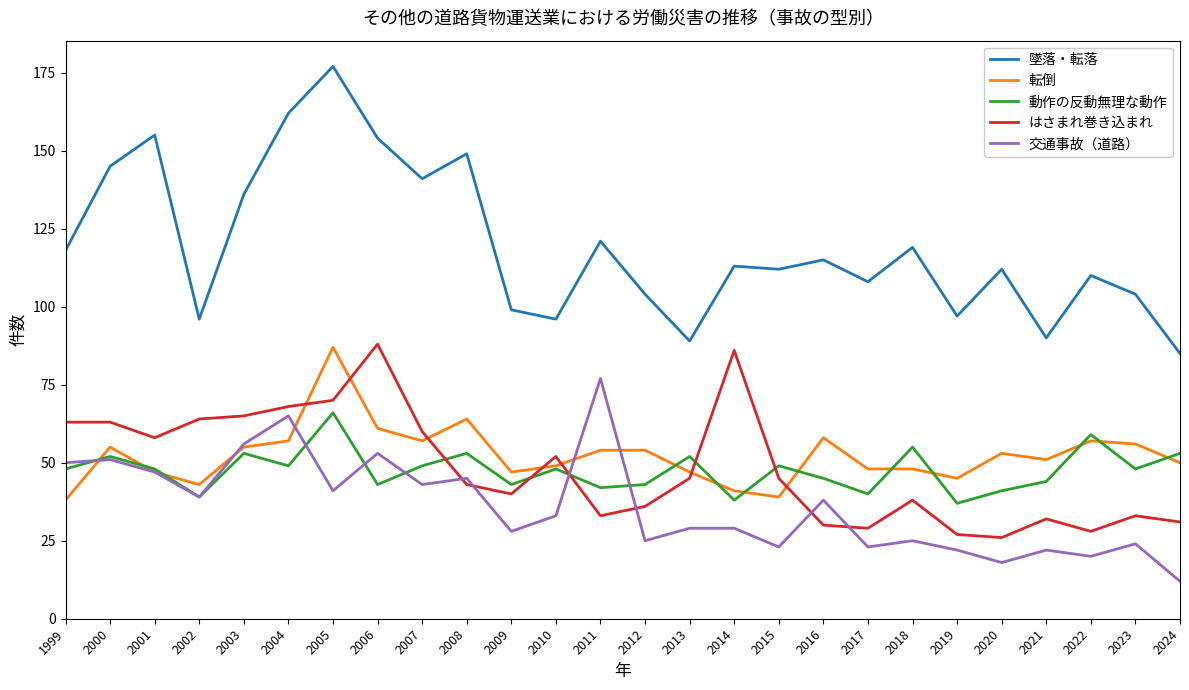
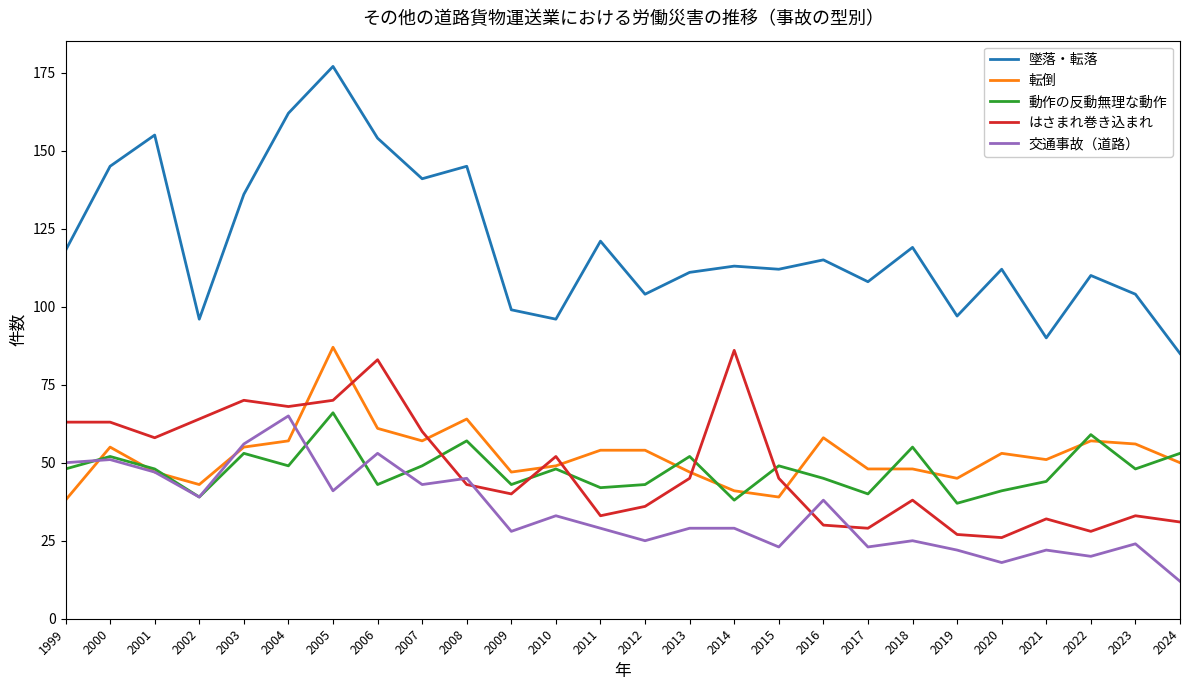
はさまれ巻き込まれ, 2003: 65 -> 70
はさまれ巻き込まれ, 2006: 88 -> 83
墜落・転落, 2008: 149 -> 145
動作の反動無理な動作, 2008: 53 -> 57
交通事故（道路）, 2011: 77 -> 29
墜落・転落, 2013: 89 -> 111
